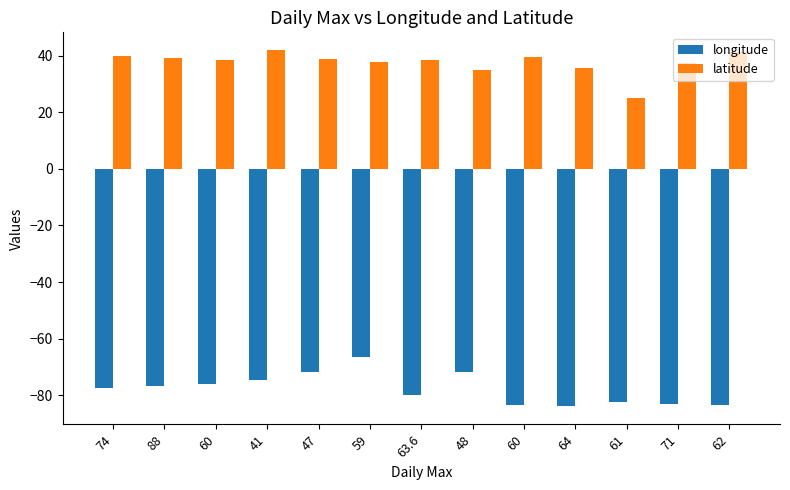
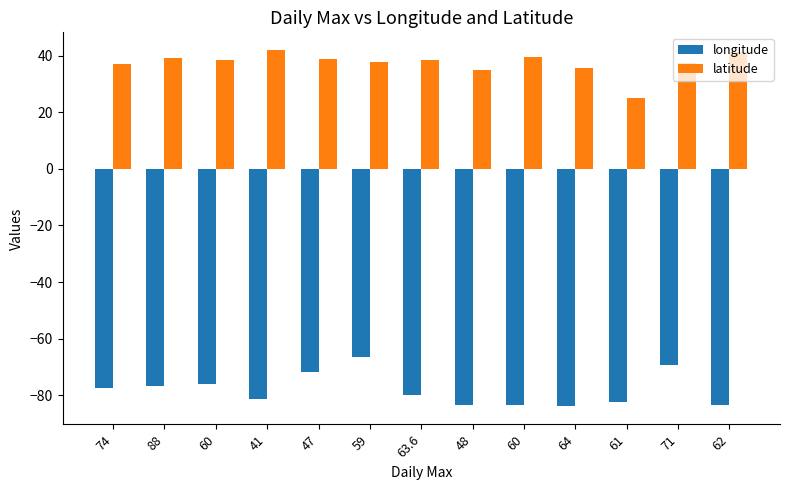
latitude, 74: 40 -> 37
longitude, 41: -75 -> -81
longitude, 48: -72 -> -83
longitude, 71: -83 -> -69
